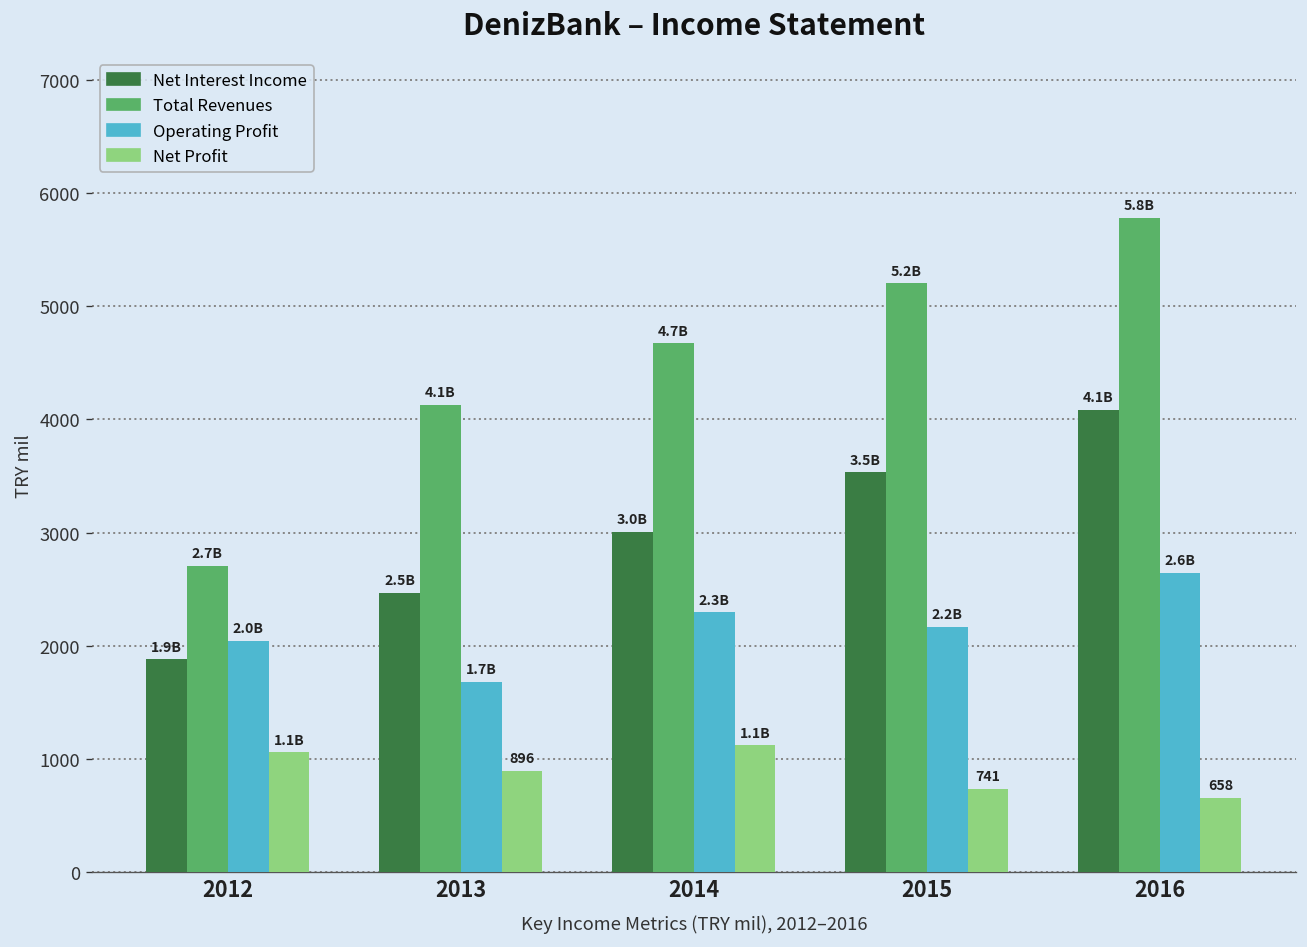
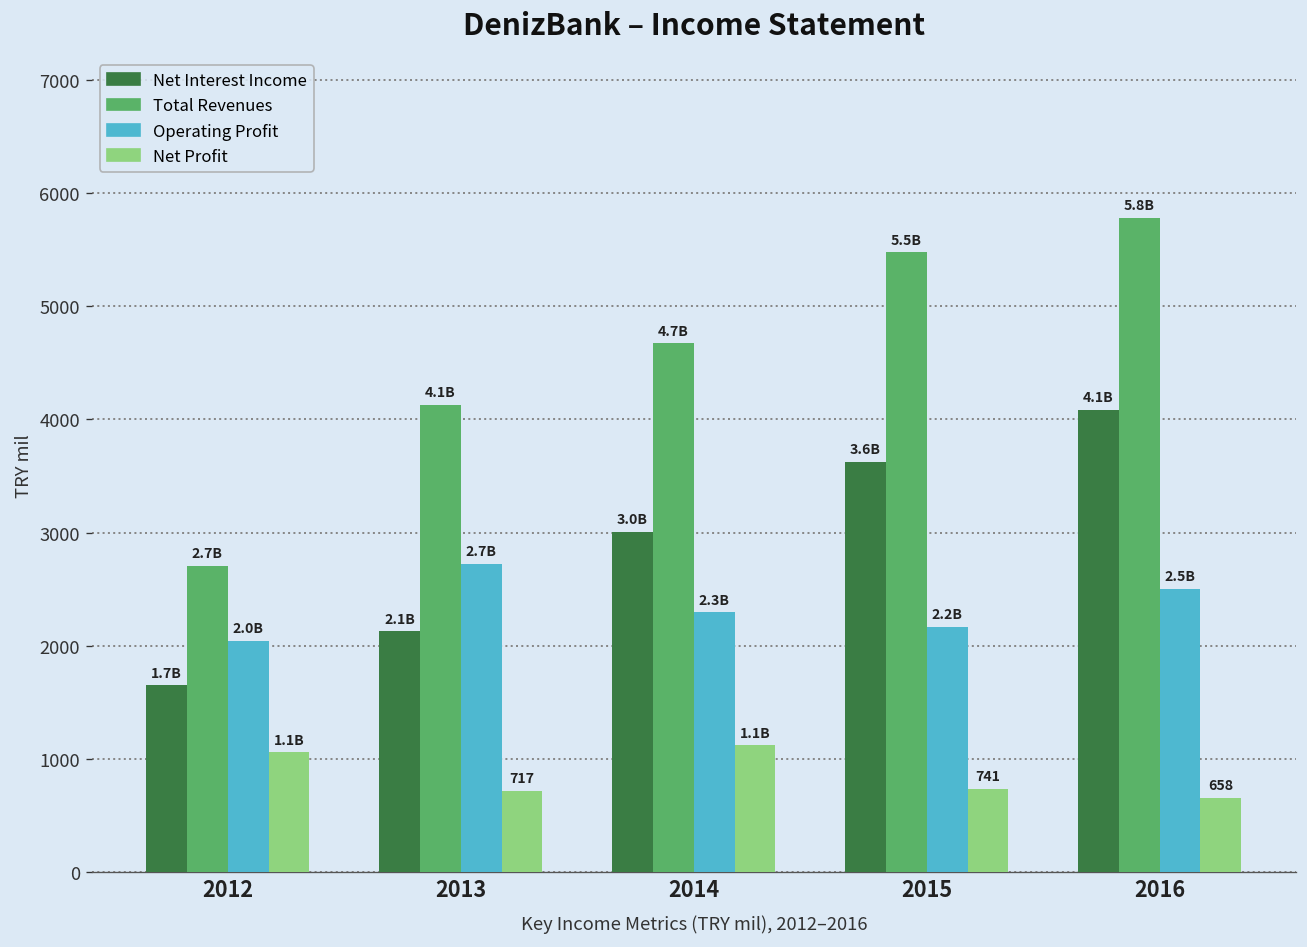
Net Interest Income, 2012: 1.9B -> 1.7B
Net Interest Income, 2013: 2.5B -> 2.1B
Operating Profit, 2013: 1.7B -> 2.7B
Net Profit, 2013: 896 -> 717
Net Interest Income, 2015: 3.5B -> 3.6B
Total Revenues, 2015: 5.2B -> 5.5B
Operating Profit, 2016: 2.6B -> 2.5B
